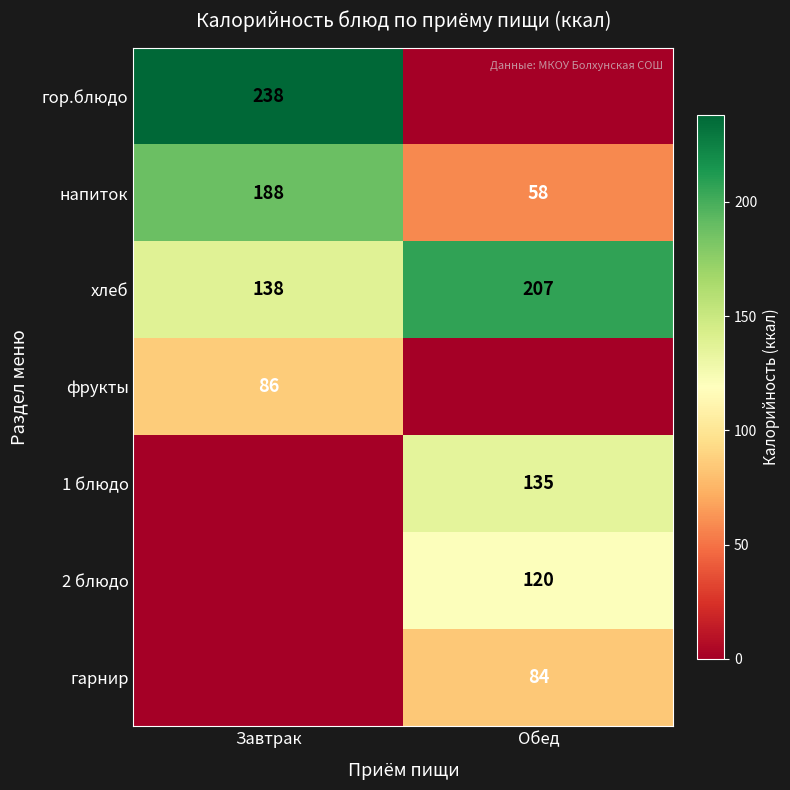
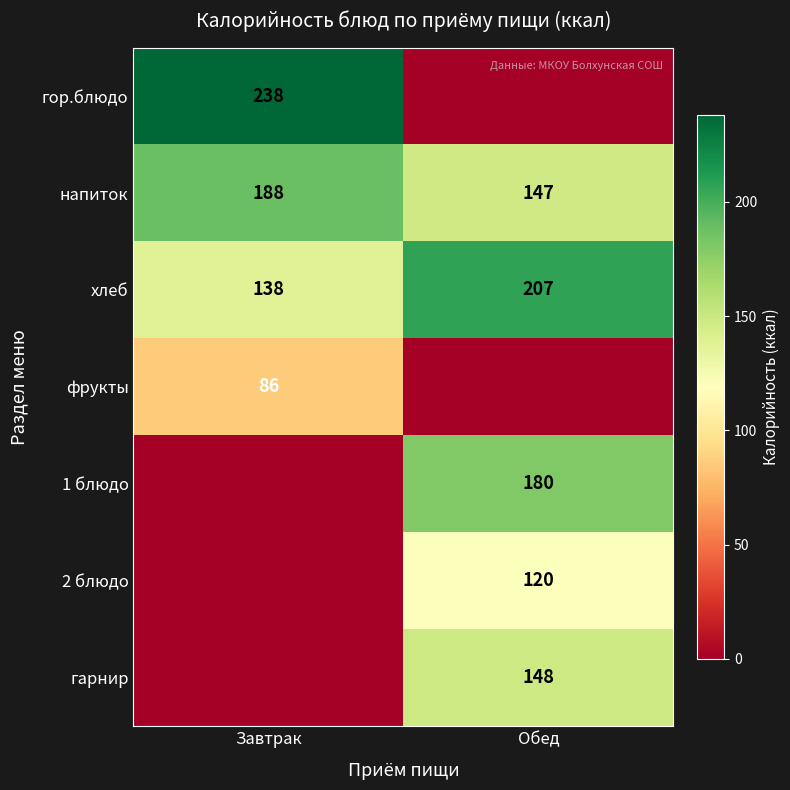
напиток, Обед: 58 -> 147
1 блюдо, Обед: 135 -> 180
гарнир, Обед: 84 -> 148
